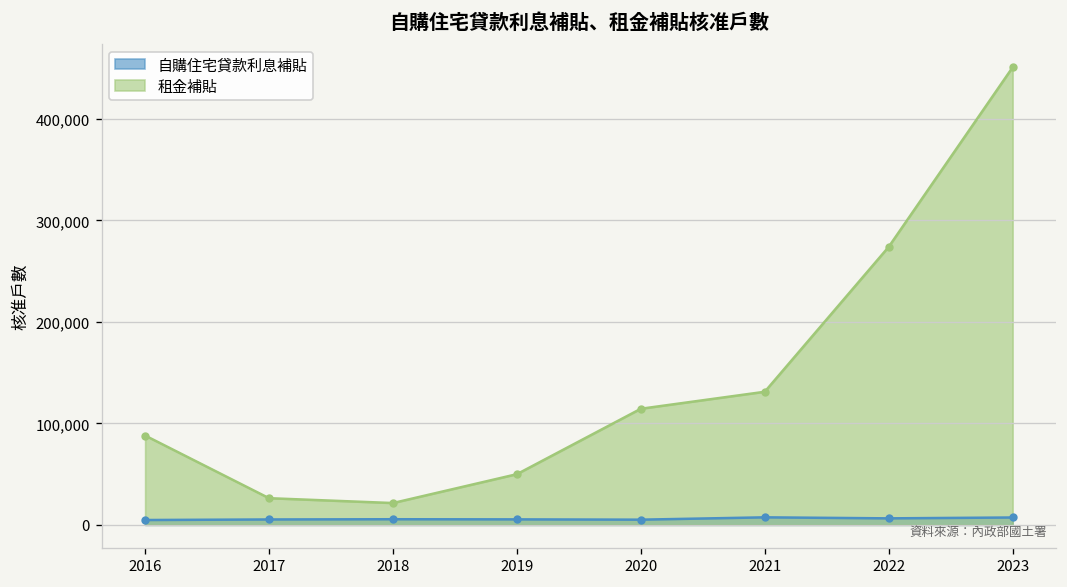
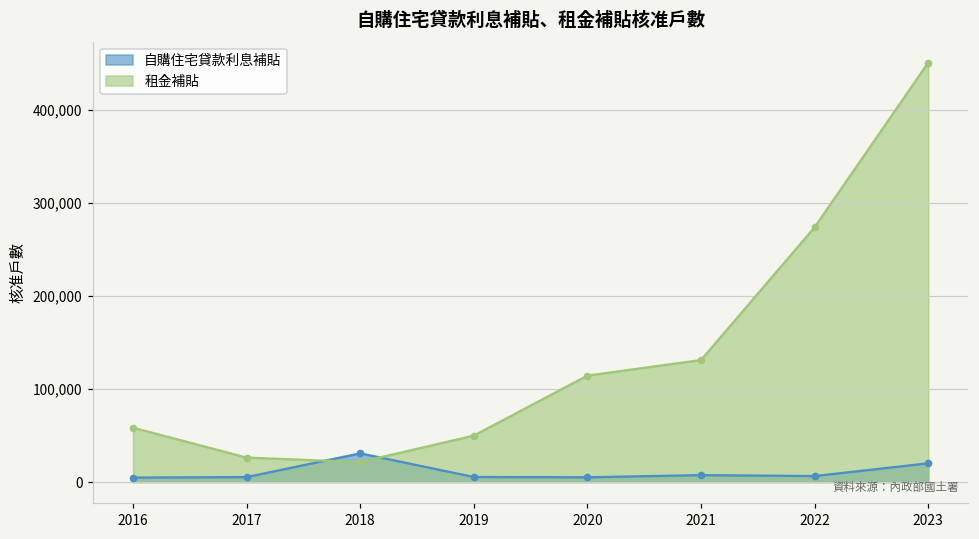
租金補貼, 2016: 90,000 -> 60,000
自購住宅貸款利息補貼, 2018: 10,000 -> 30,000
自購住宅貸款利息補貼, 2023: 10,000 -> 20,000
